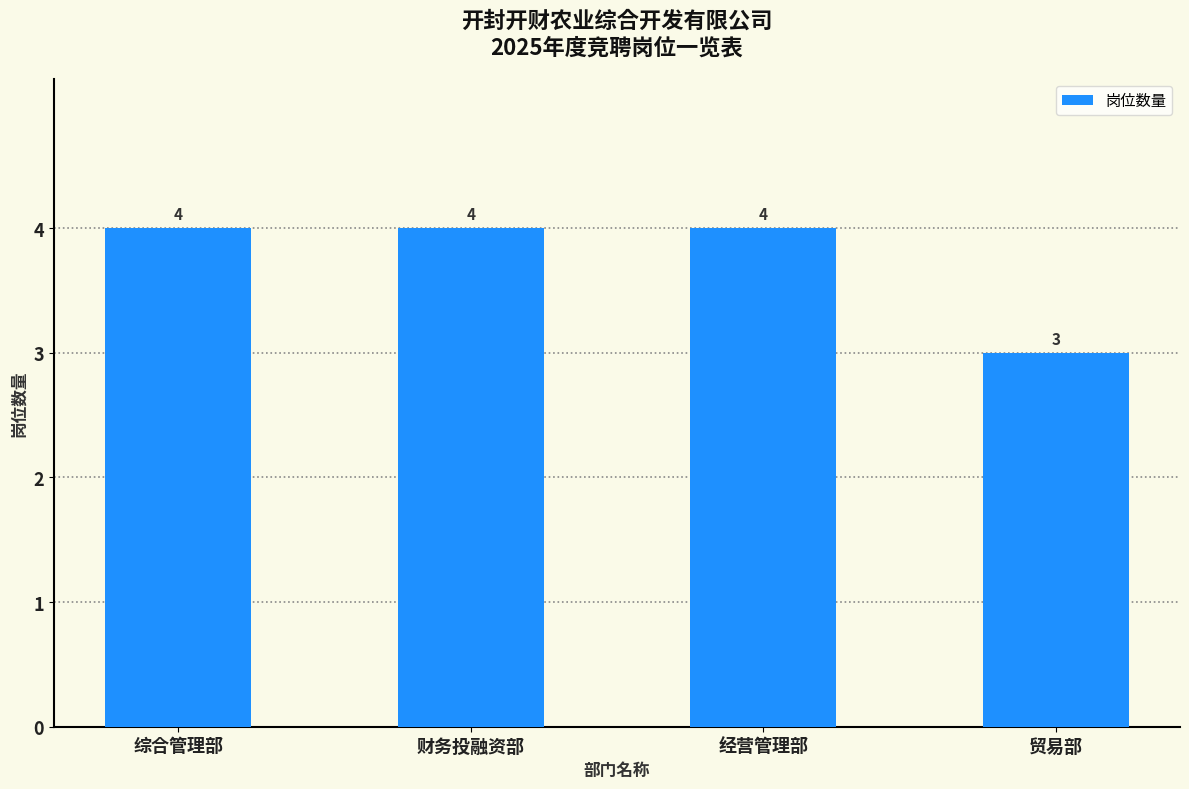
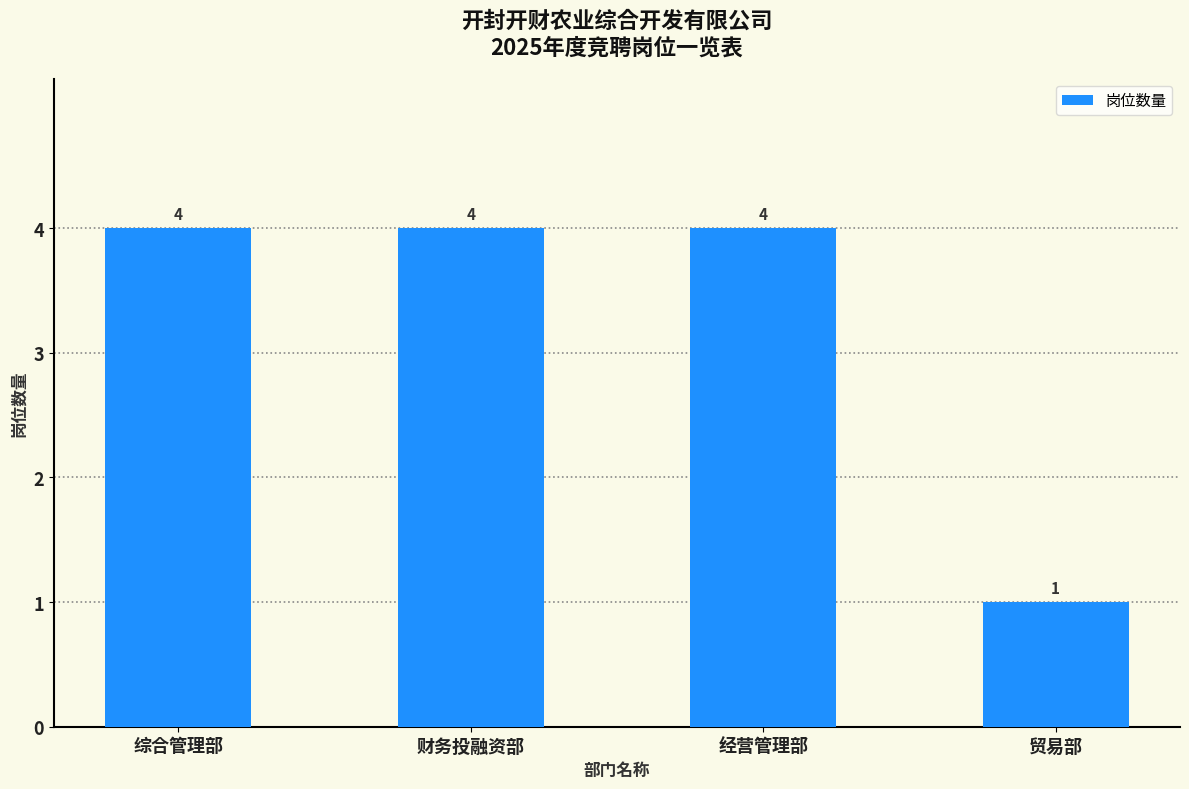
贸易部: 3 -> 1
